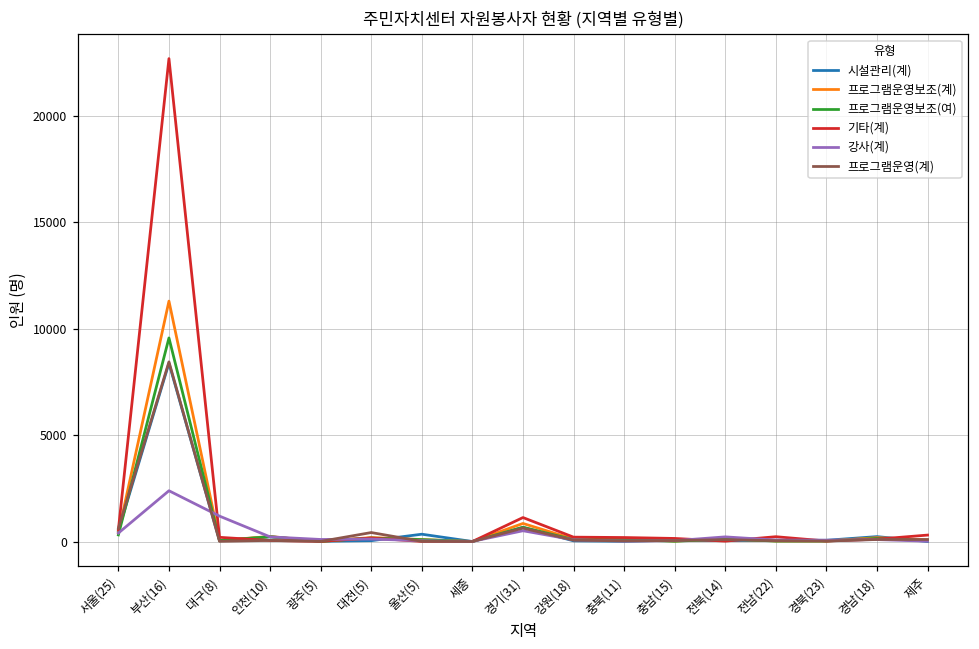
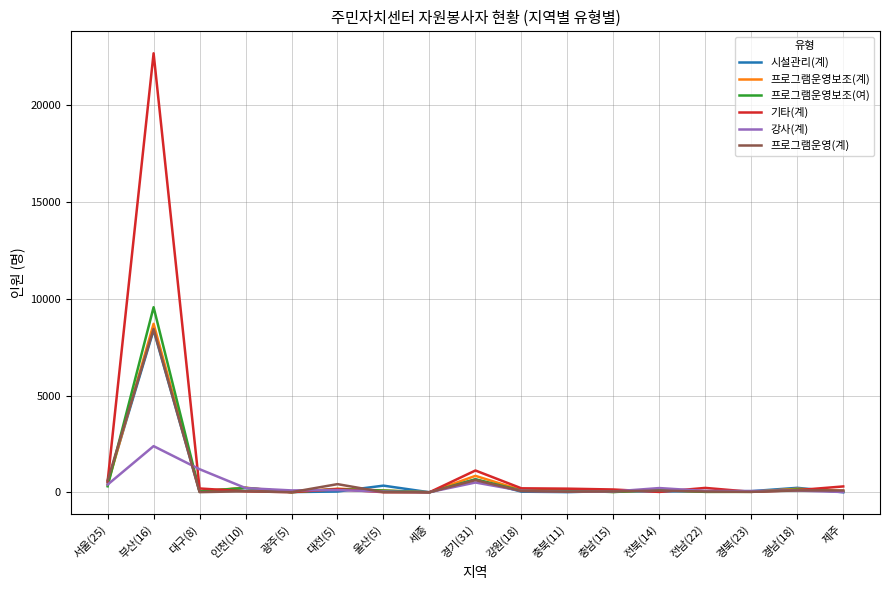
프로그램운영보조(계), 부산(16): 11300 -> 8700
